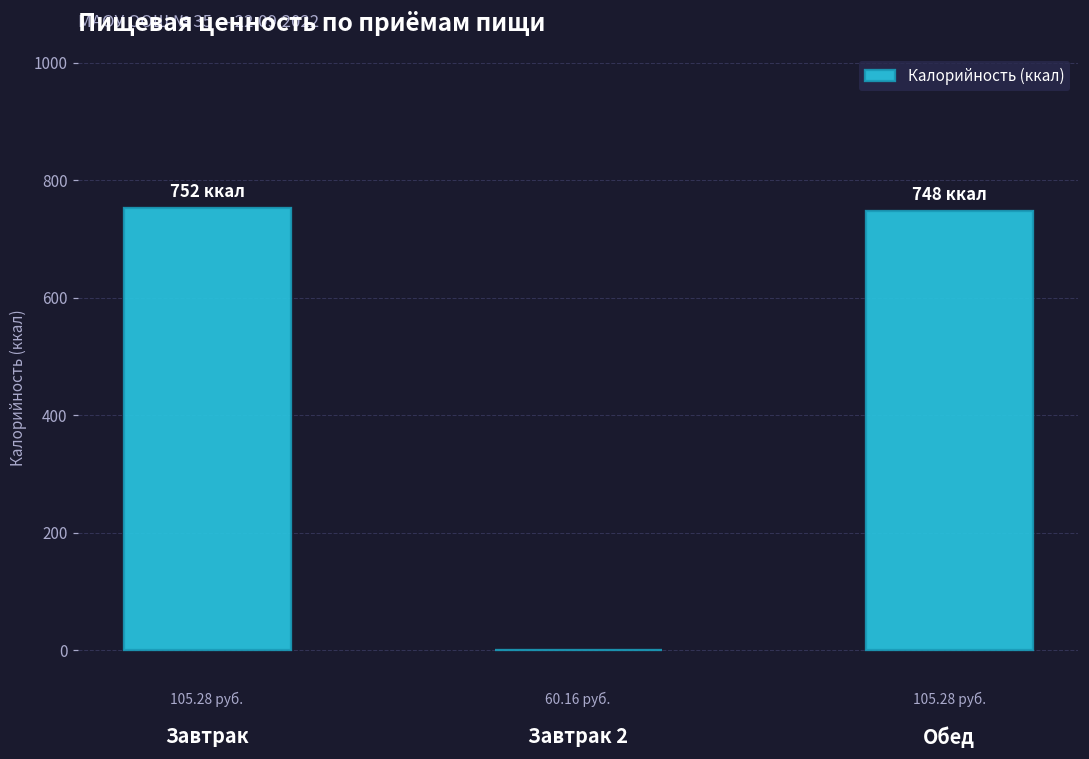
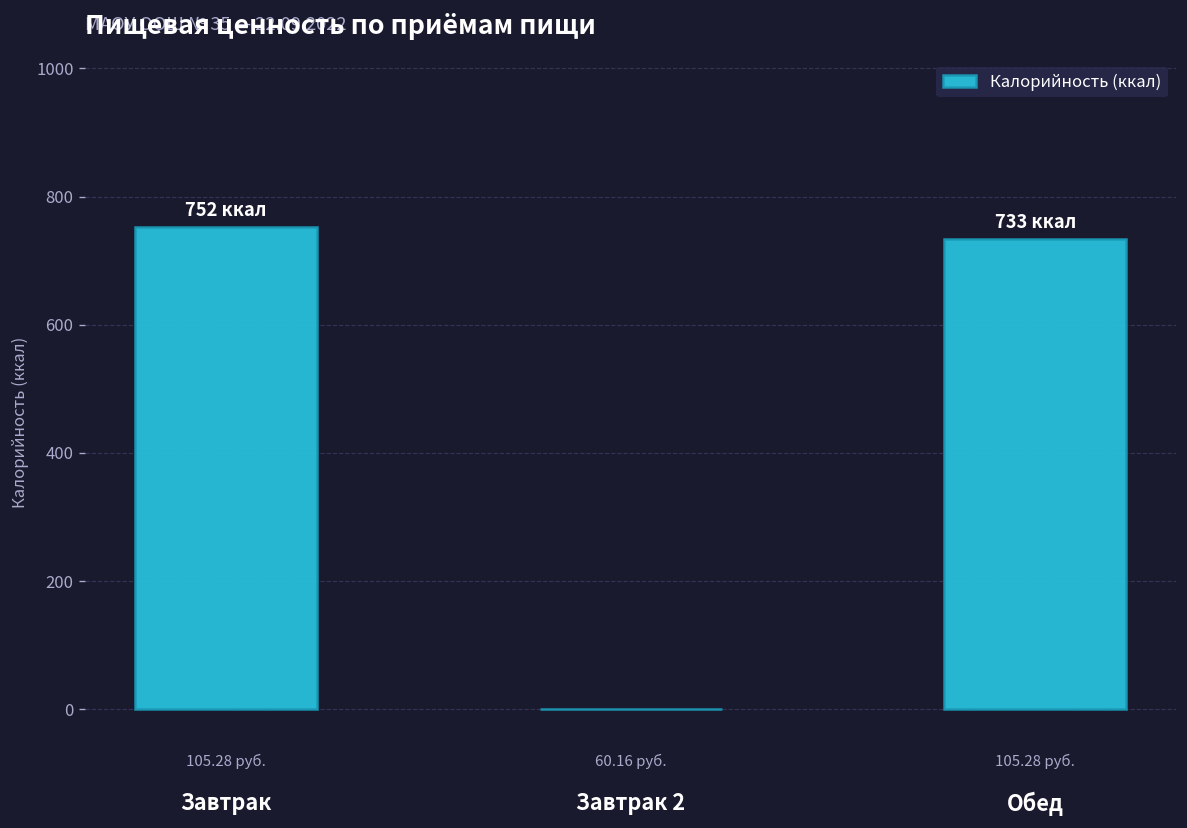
Обед: 748 -> 733
